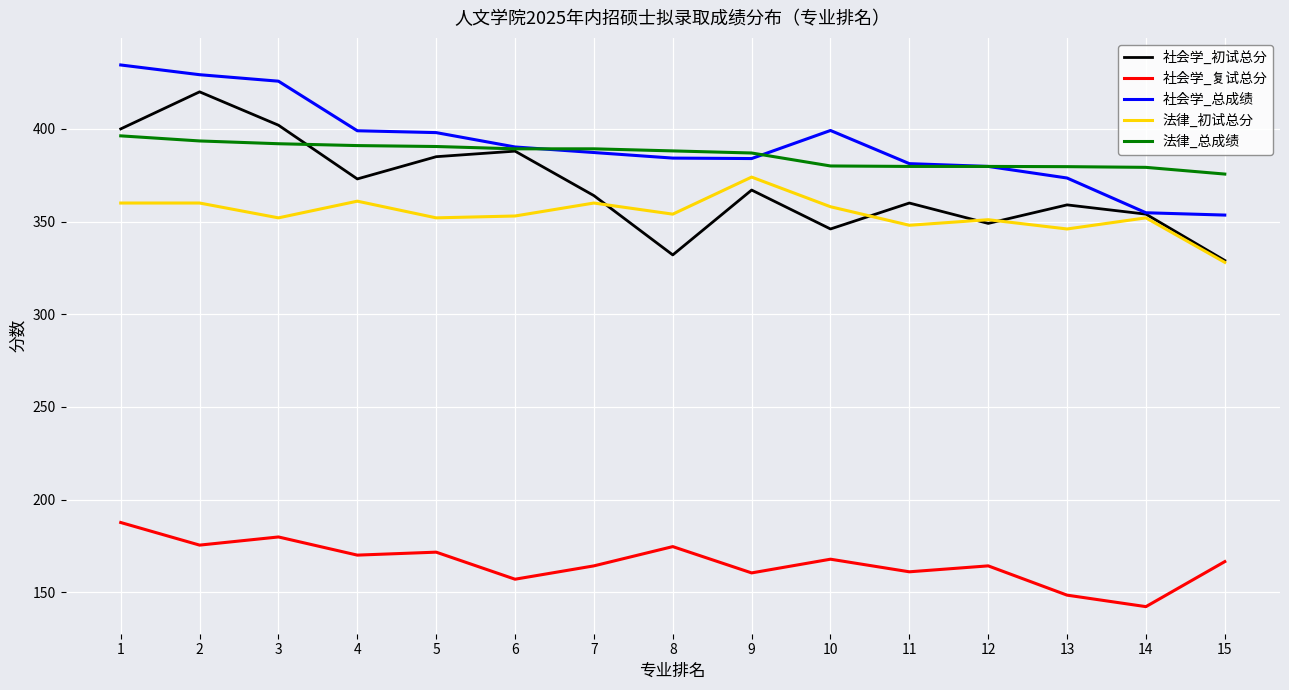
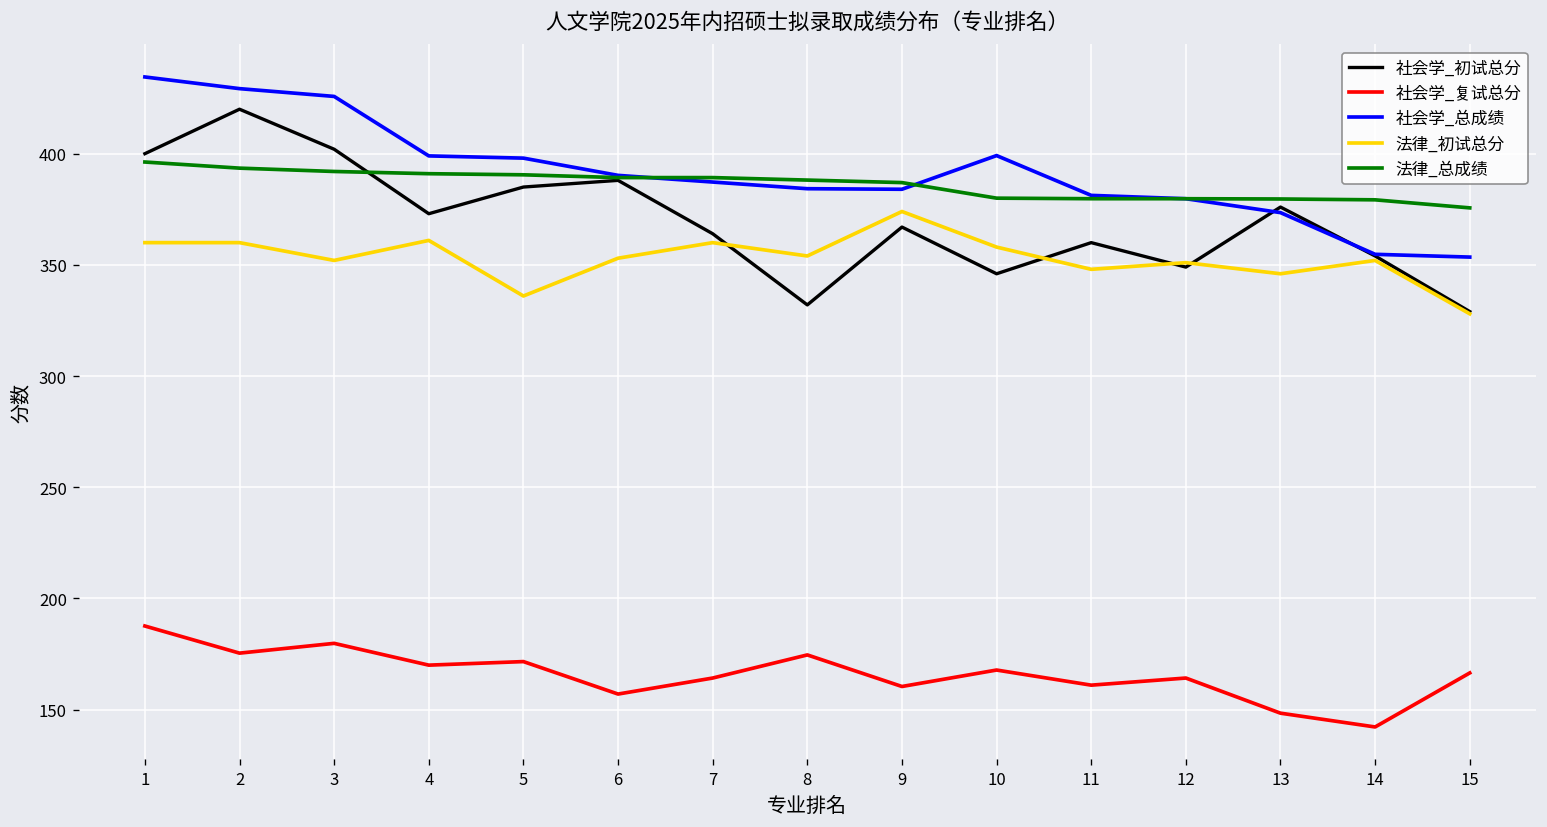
法律_初试总分, 5: 352 -> 336
社会学_初试总分, 13: 359 -> 376
